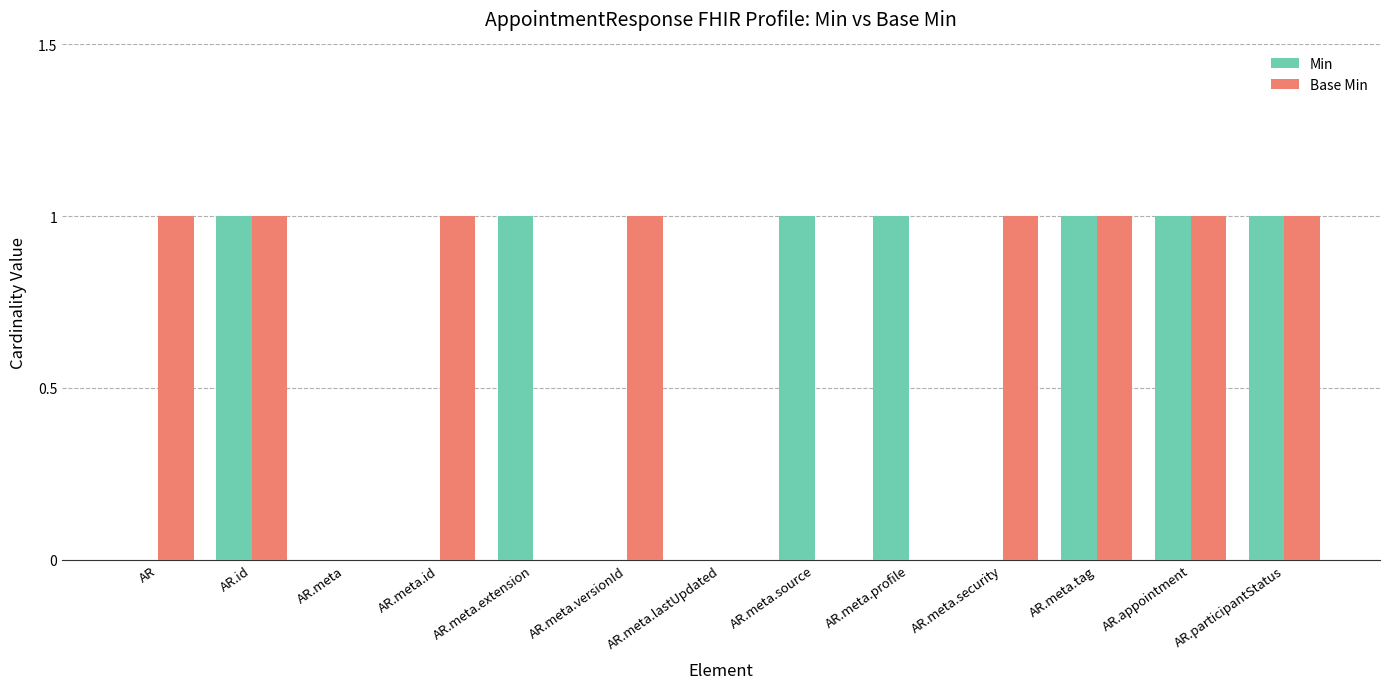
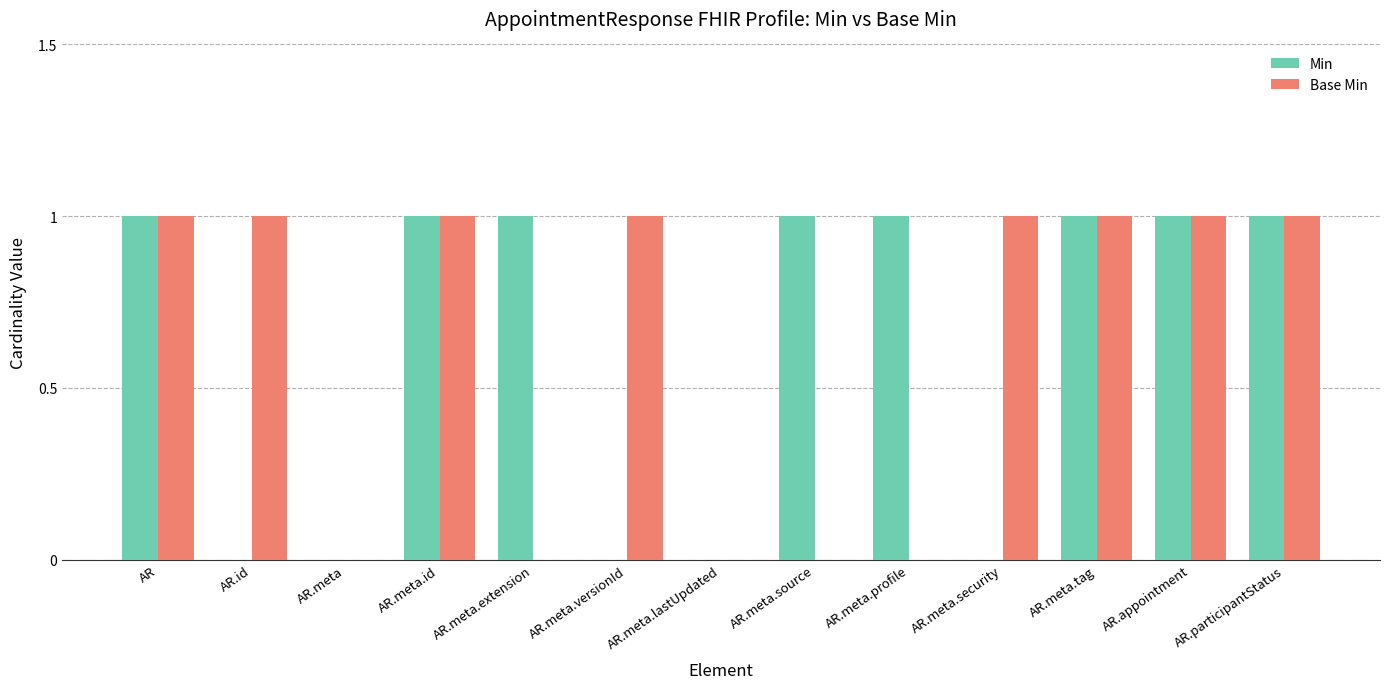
Min, AR: 0 -> 1
Min, AR.id: 1 -> 0
Min, AR.meta.id: 0 -> 1
